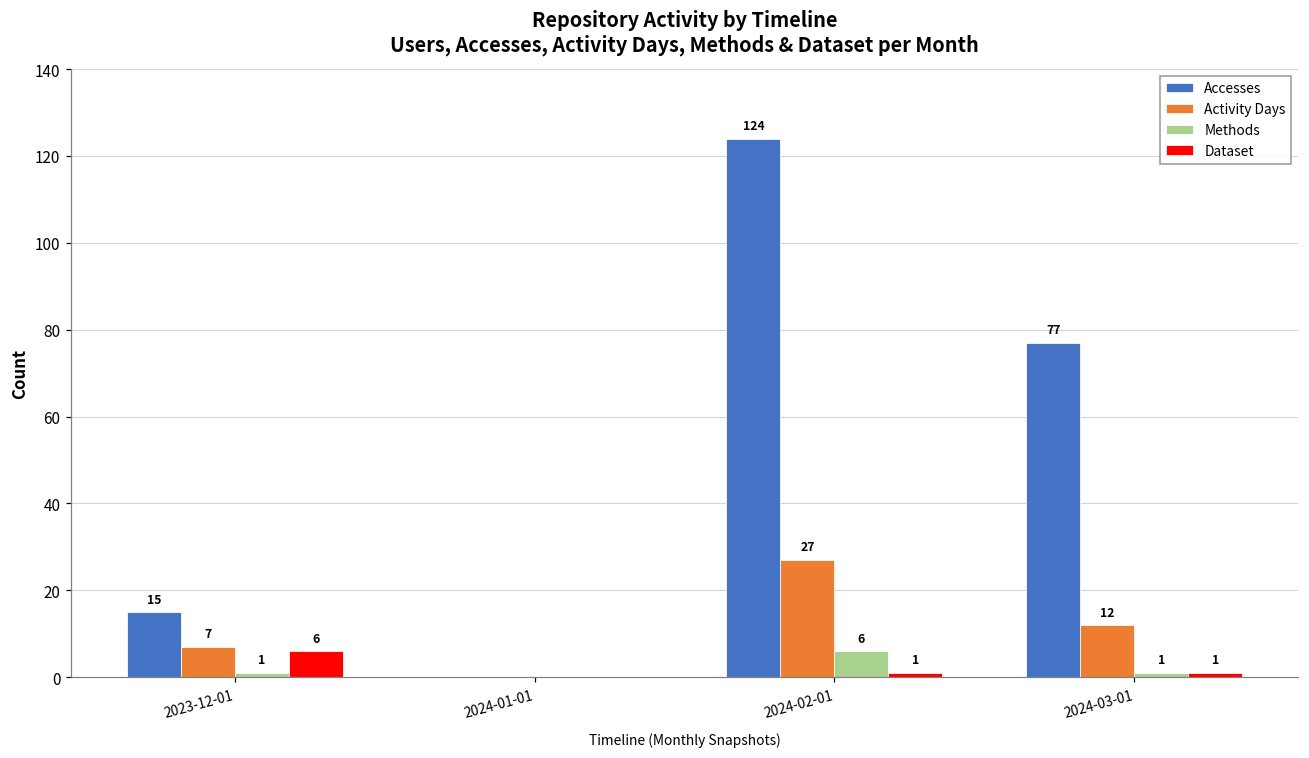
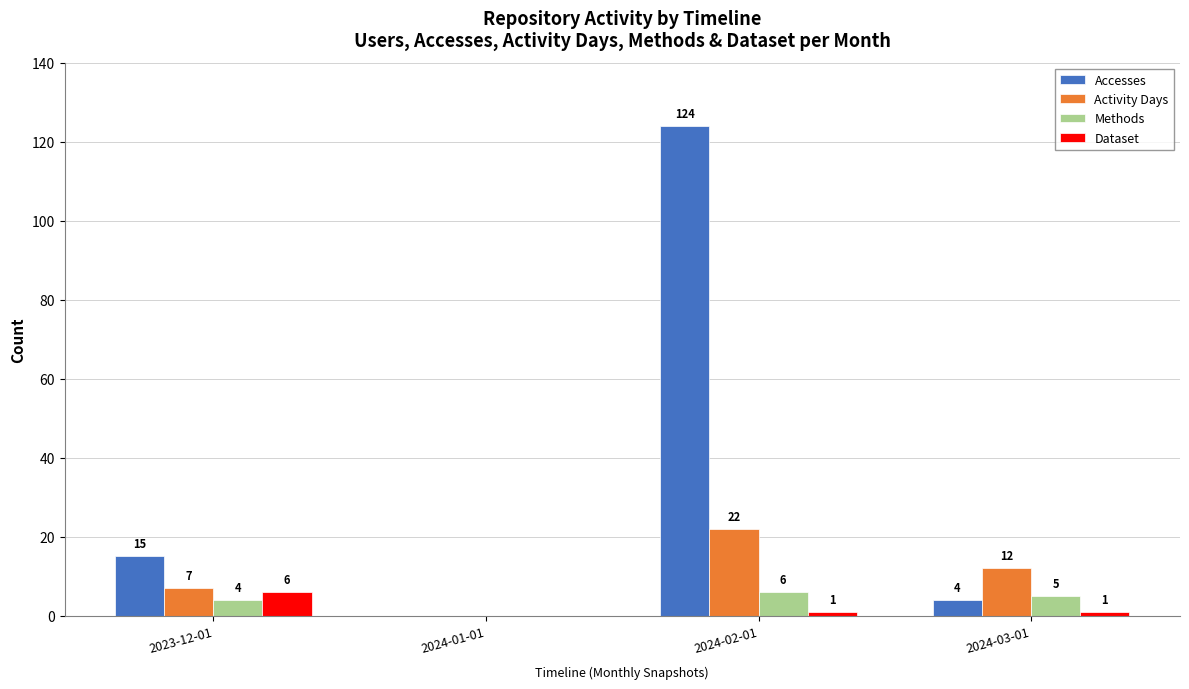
Methods, 2023-12-01: 1 -> 4
Activity Days, 2024-02-01: 27 -> 22
Accesses, 2024-03-01: 77 -> 4
Methods, 2024-03-01: 1 -> 5
